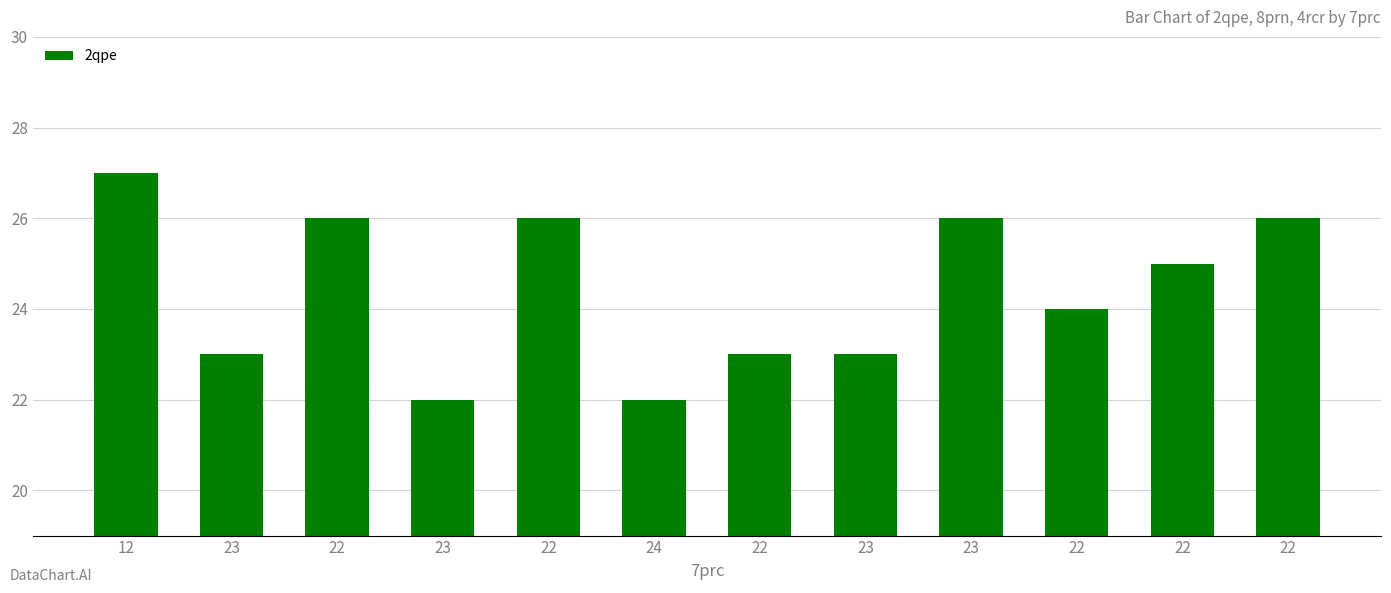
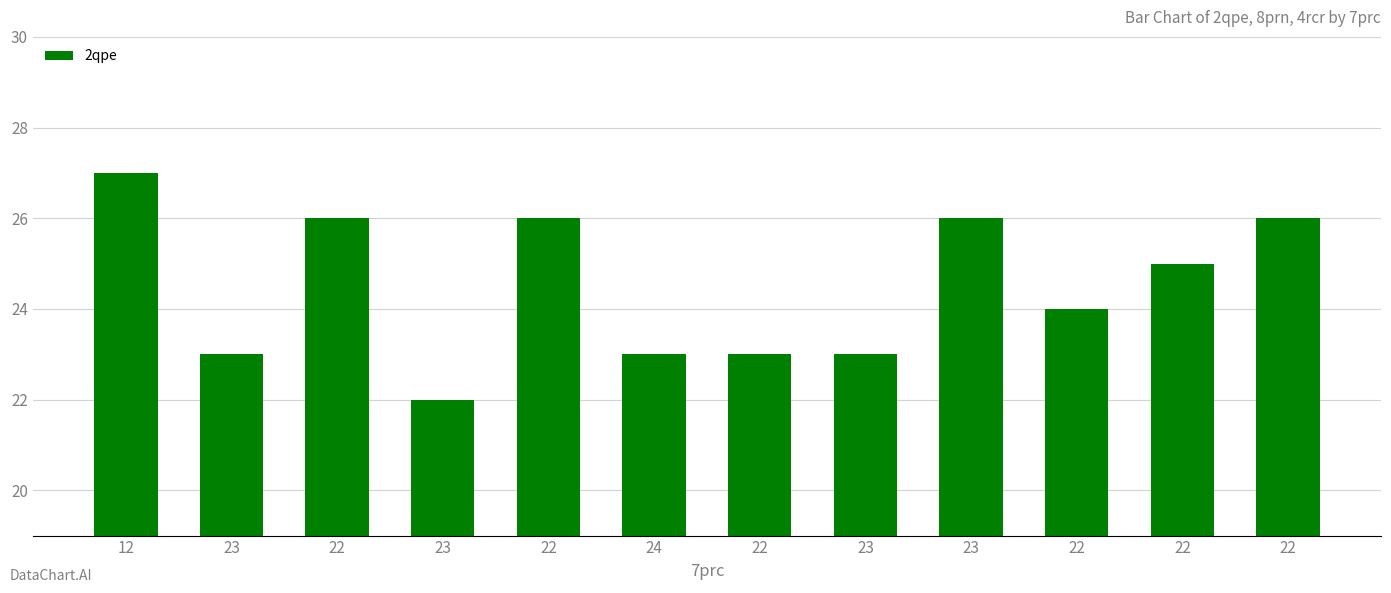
24: 22 -> 23
